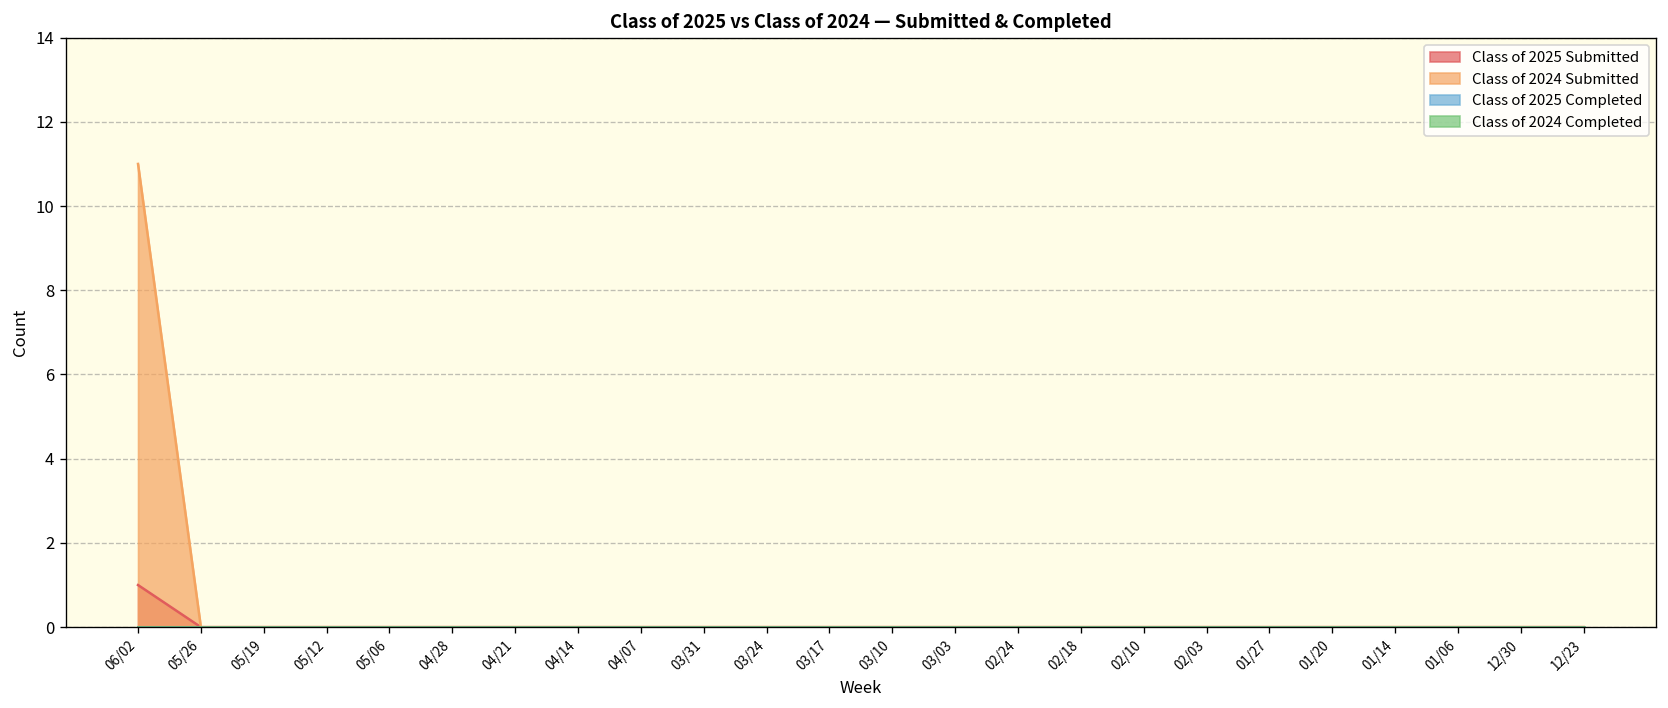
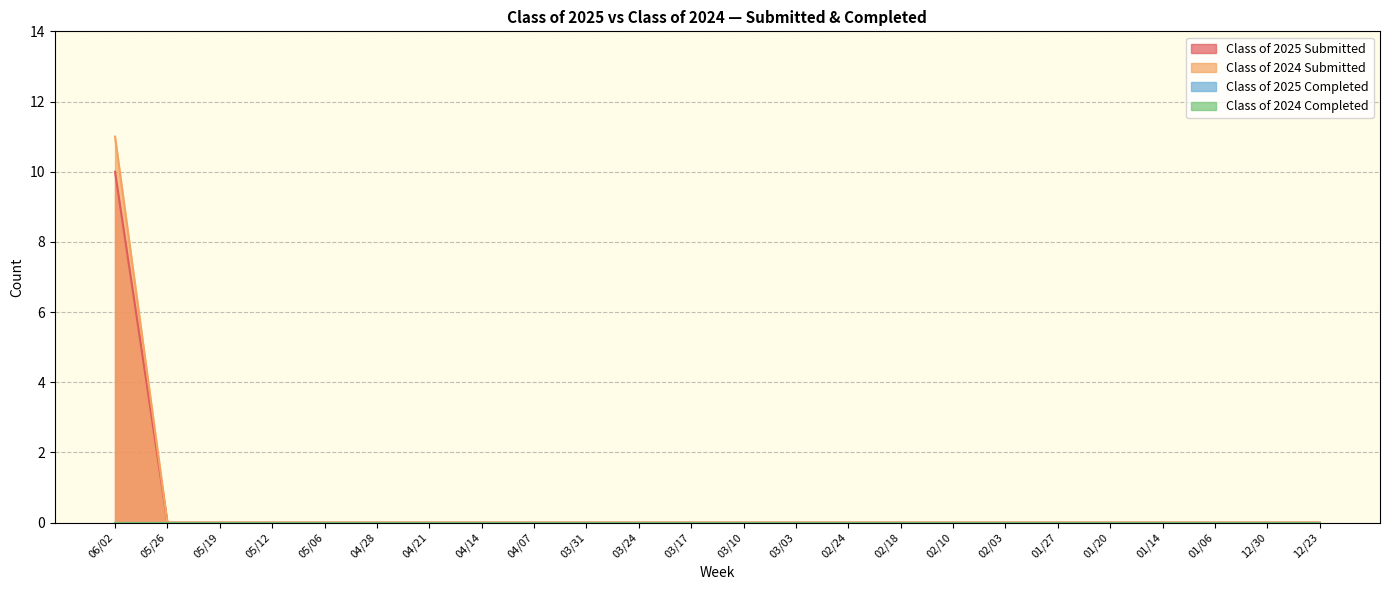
Class of 2025 Submitted, 06/02: 1 -> 10
